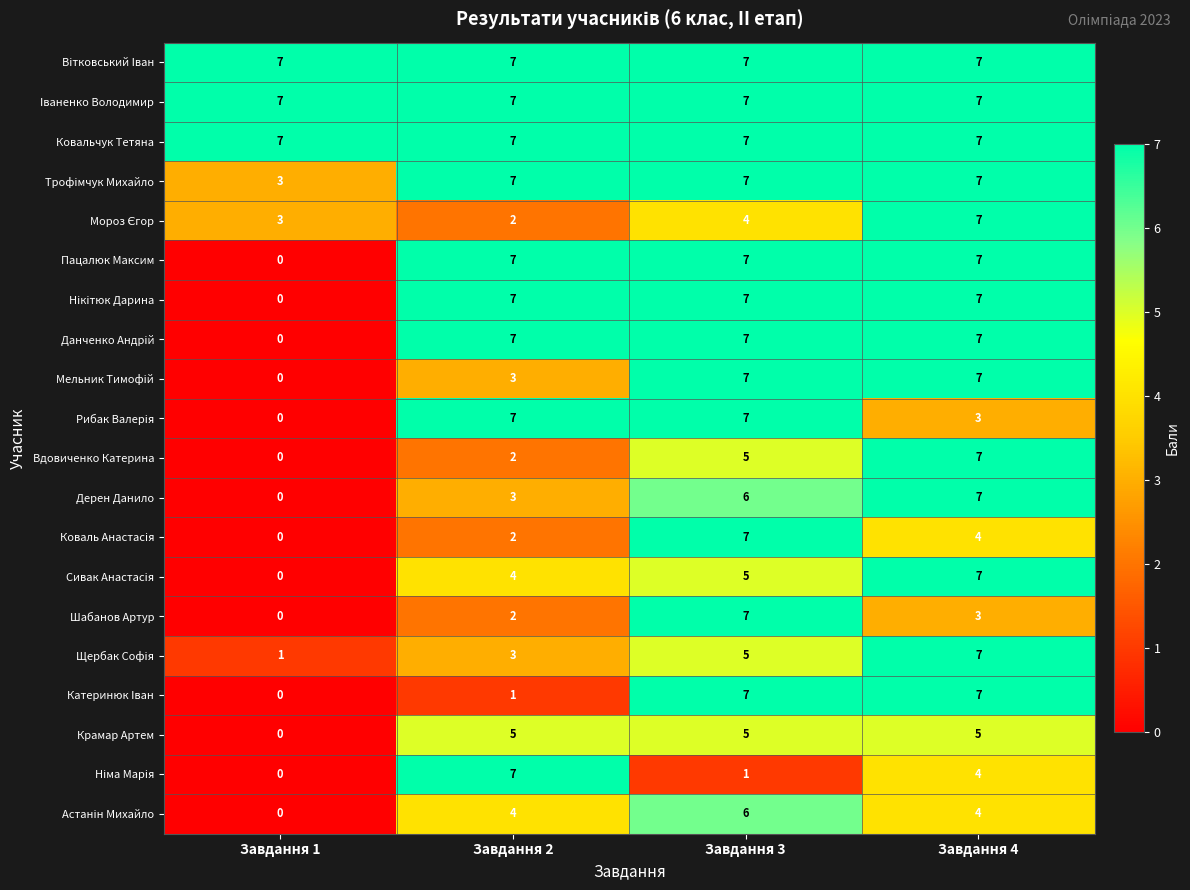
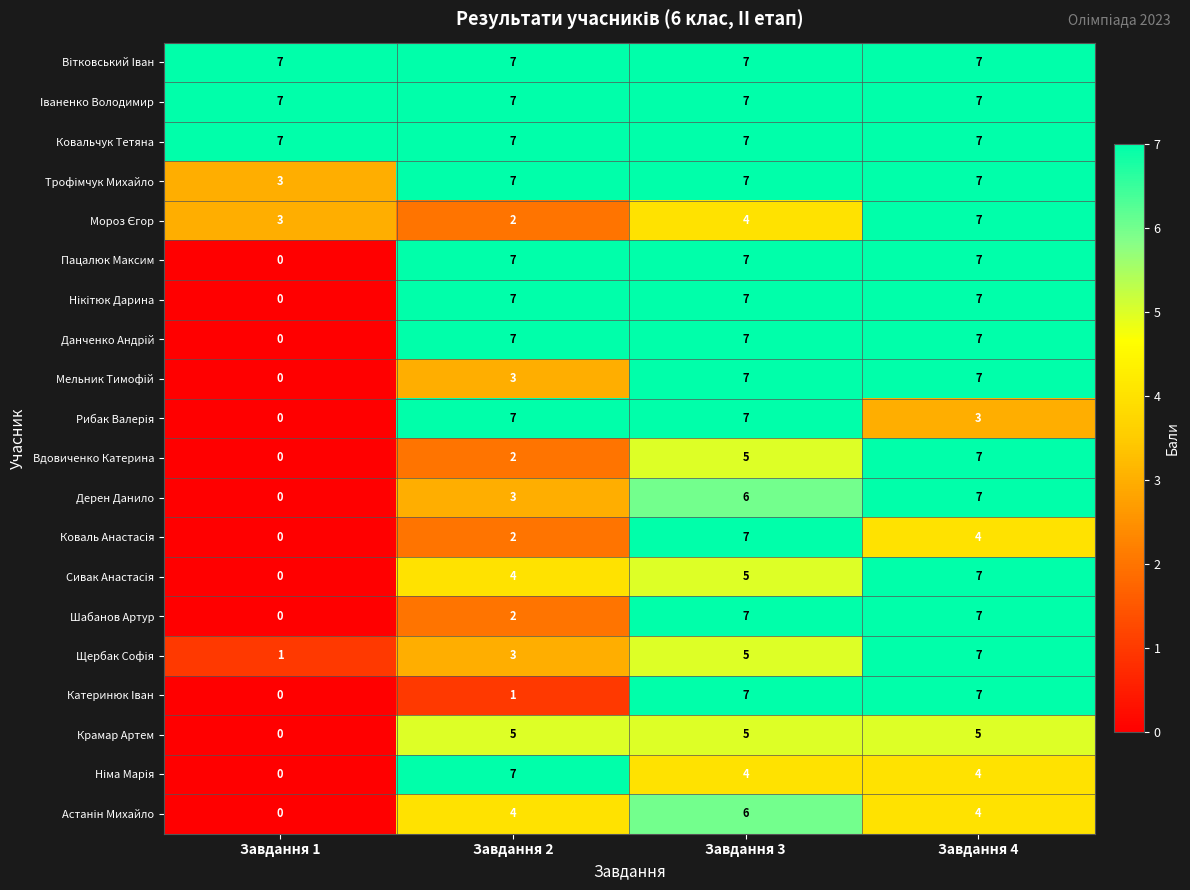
Шабанов Артур, Завдання 4: 3 -> 7
Німа Марія, Завдання 3: 1 -> 4
